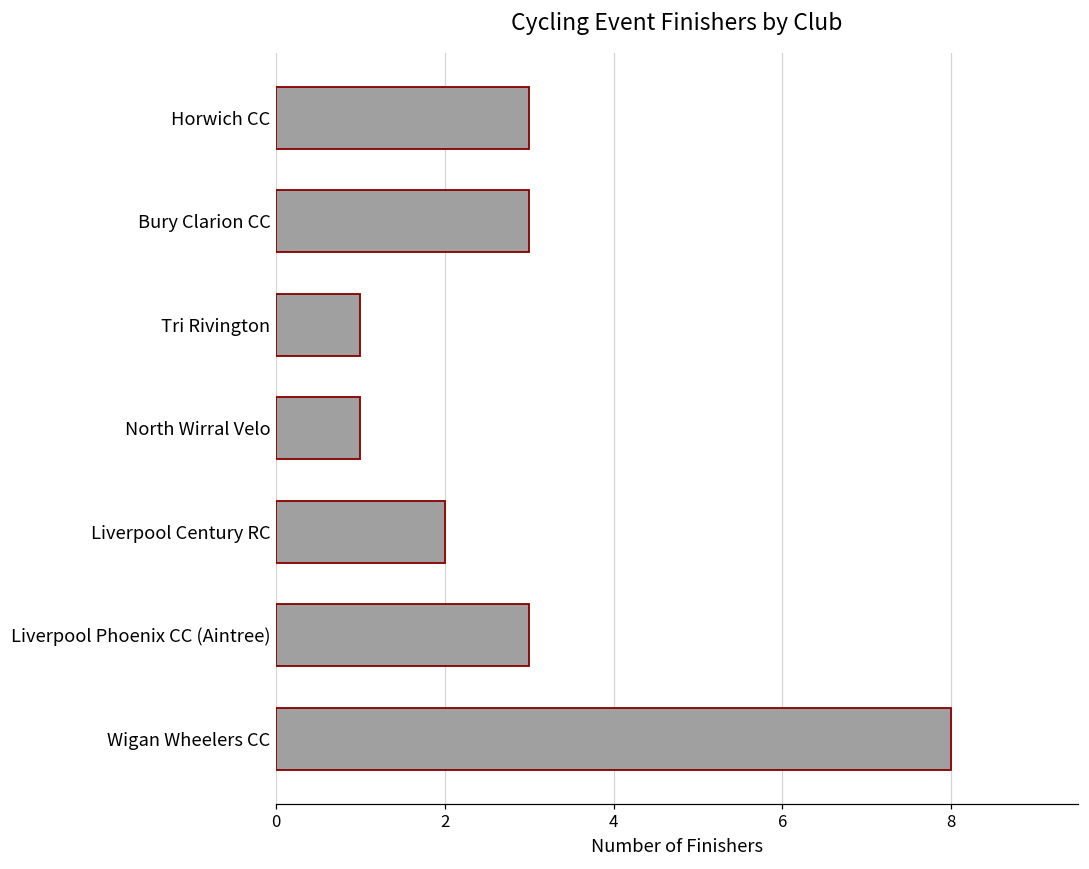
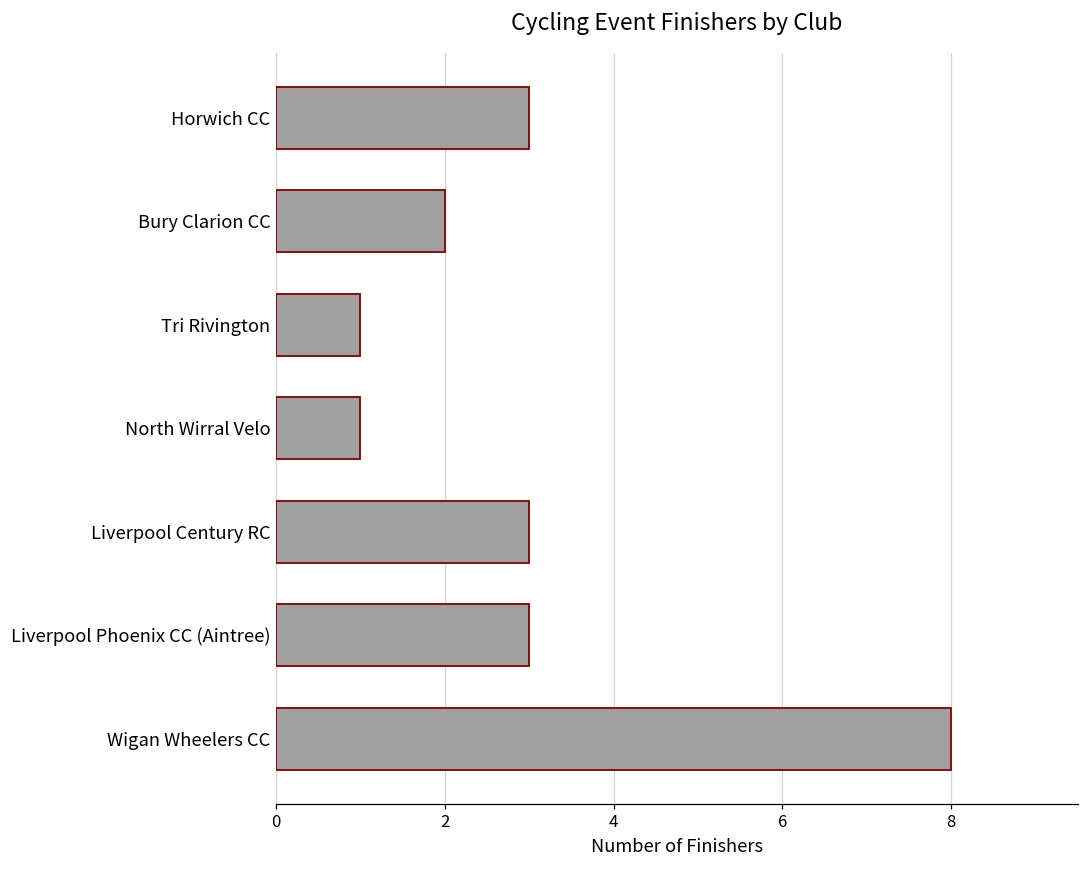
Bury Clarion CC: 3 -> 2
Liverpool Century RC: 2 -> 3
